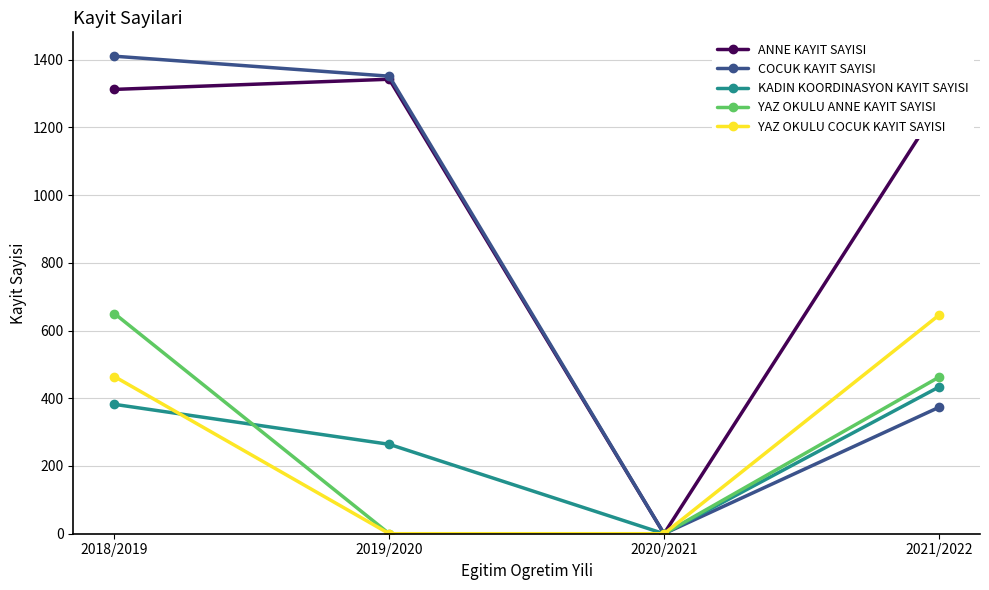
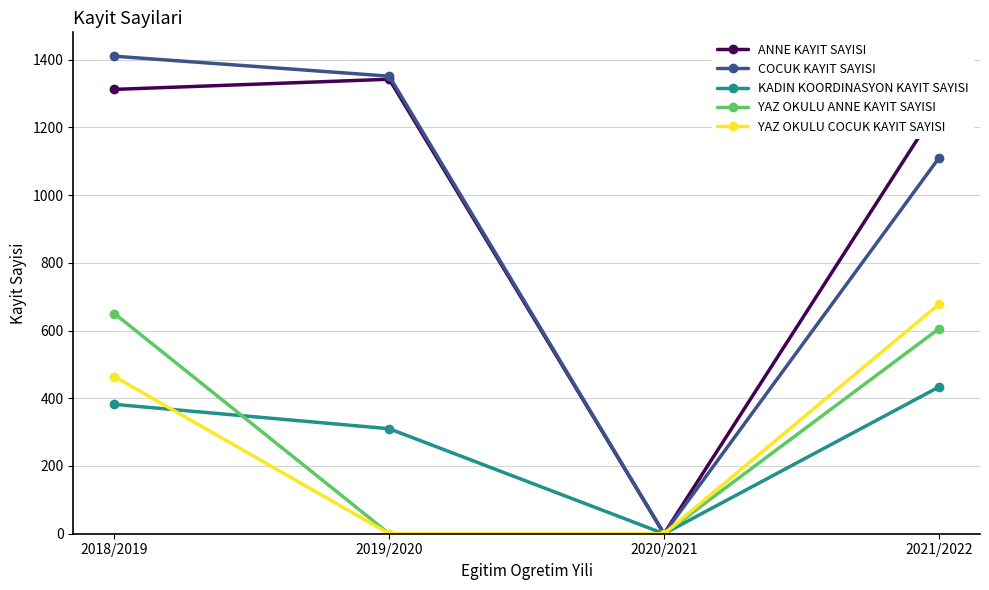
KADIN KOORDINASYON KAYIT SAYISI, 2019/2020: 260 -> 310
COCUK KAYIT SAYISI, 2021/2022: 370 -> 1110
YAZ OKULU ANNE KAYIT SAYISI, 2021/2022: 460 -> 610
YAZ OKULU COCUK KAYIT SAYISI, 2021/2022: 650 -> 680
